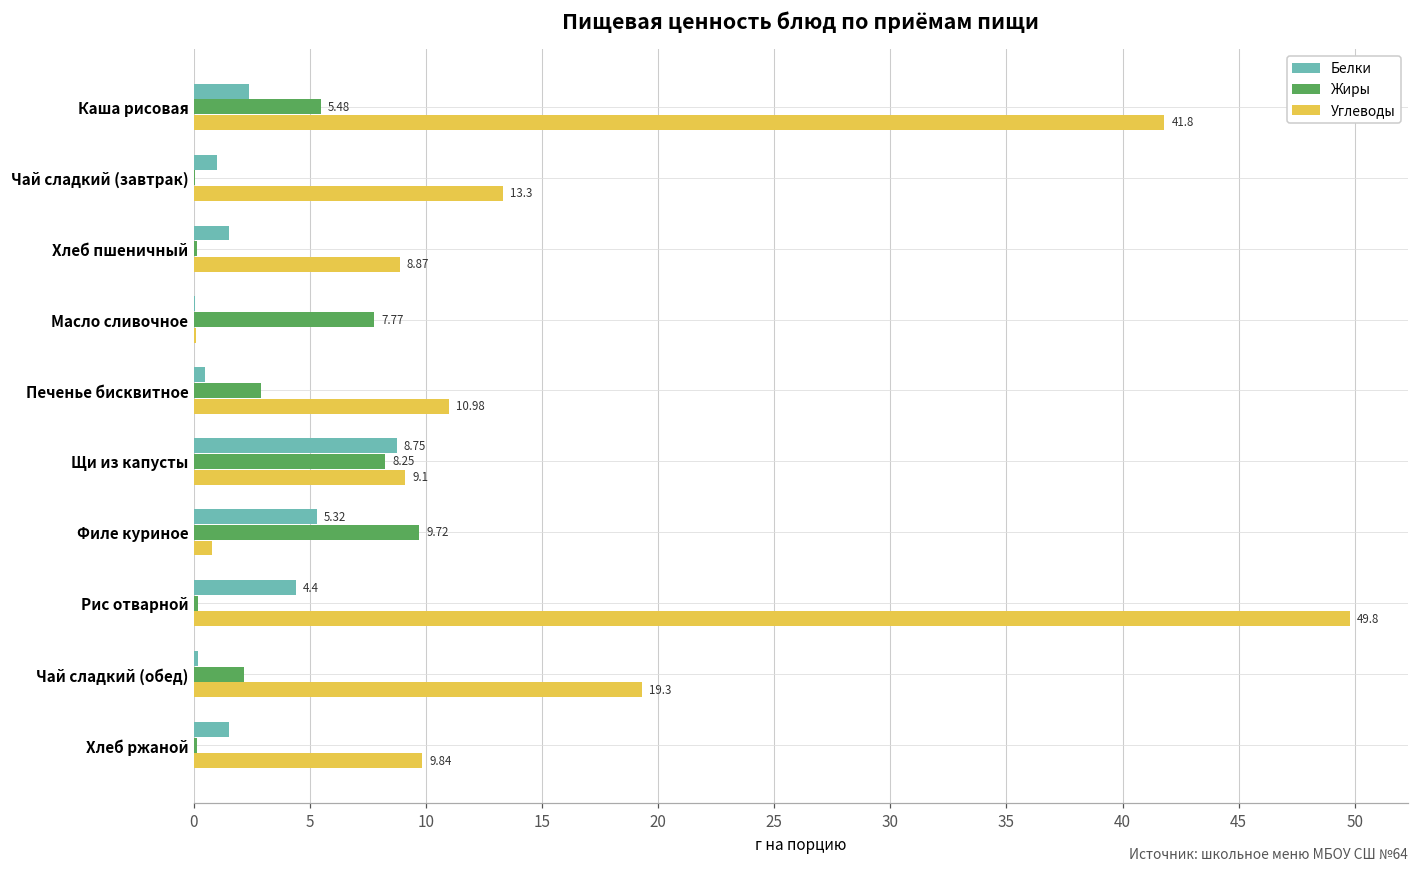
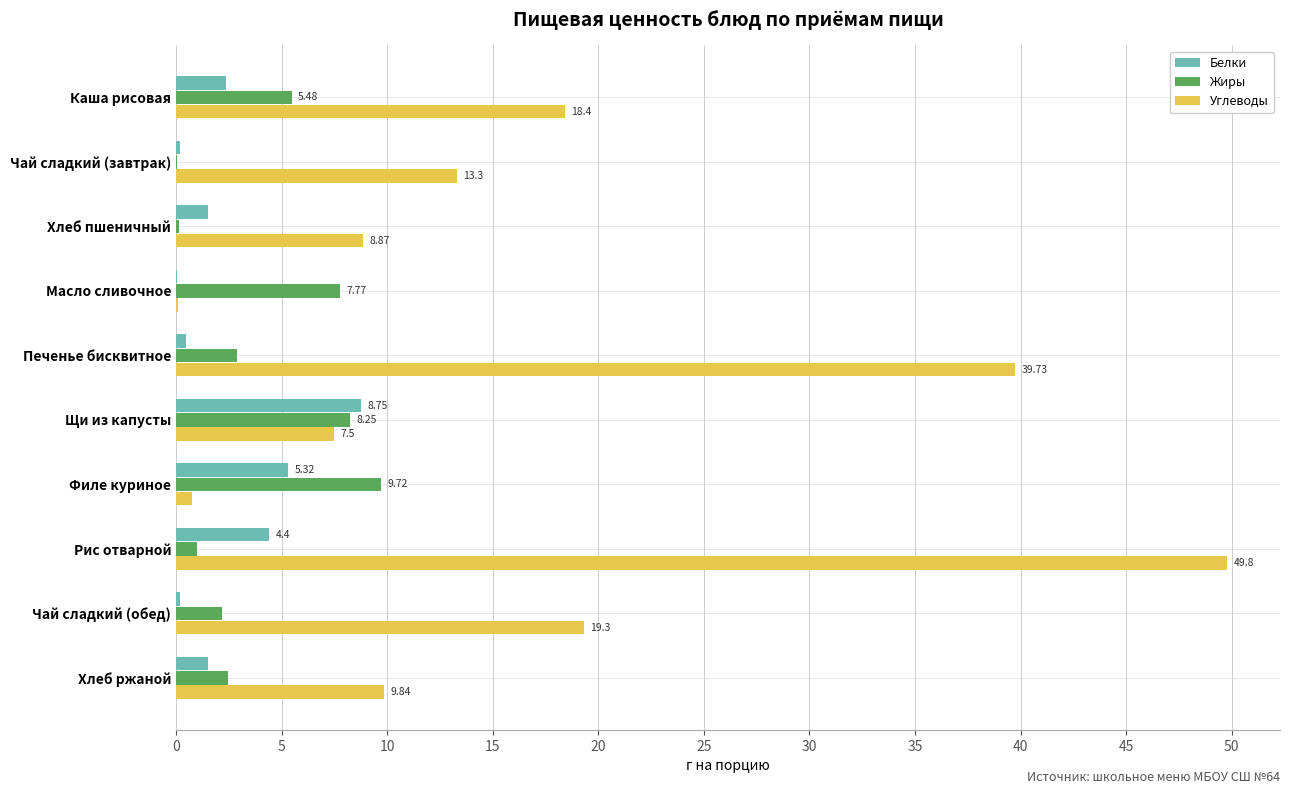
Углеводы, Каша рисовая: 41.8 -> 18.4
Белки, Чай сладкий (завтрак): 1.0 -> 0.2
Углеводы, Печенье бисквитное: 10.98 -> 39.73
Углеводы, Щи из капусты: 9.1 -> 7.5
Жиры, Рис отварной: 0.2 -> 1.0
Жиры, Хлеб ржаной: 0.2 -> 2.5
